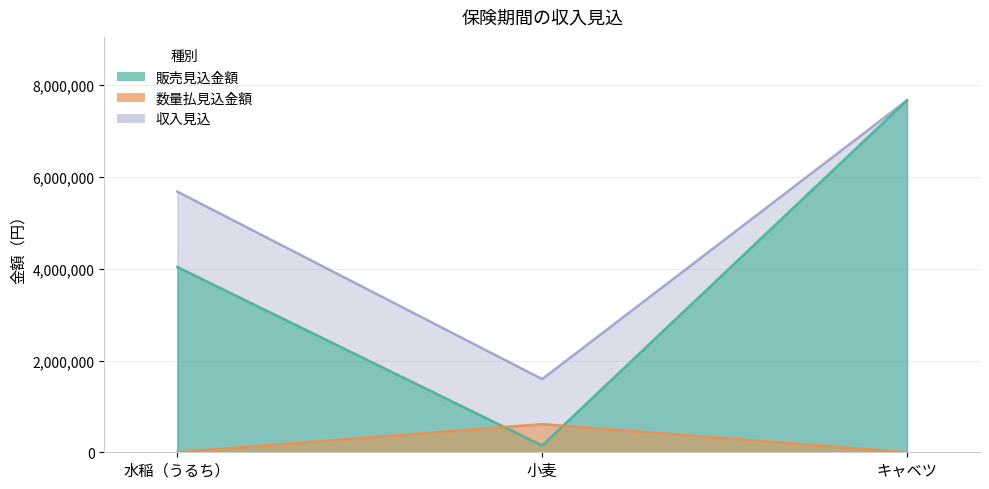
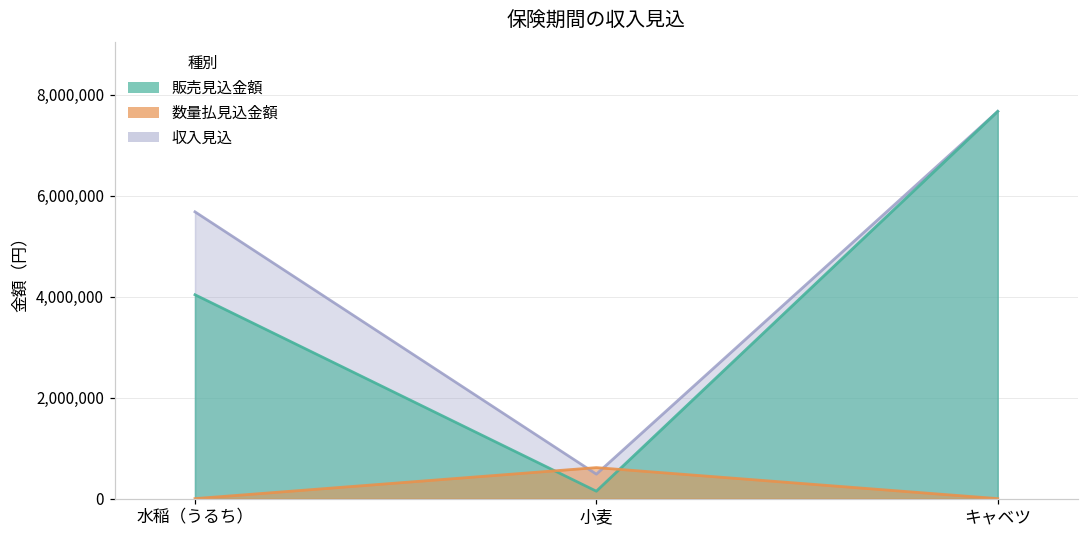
収入見込, 小麦: 1,600,000 -> 500,000
